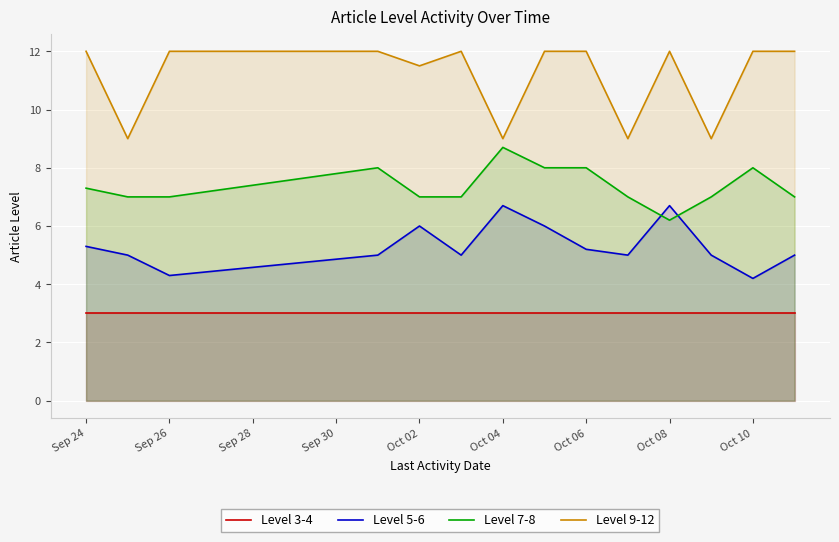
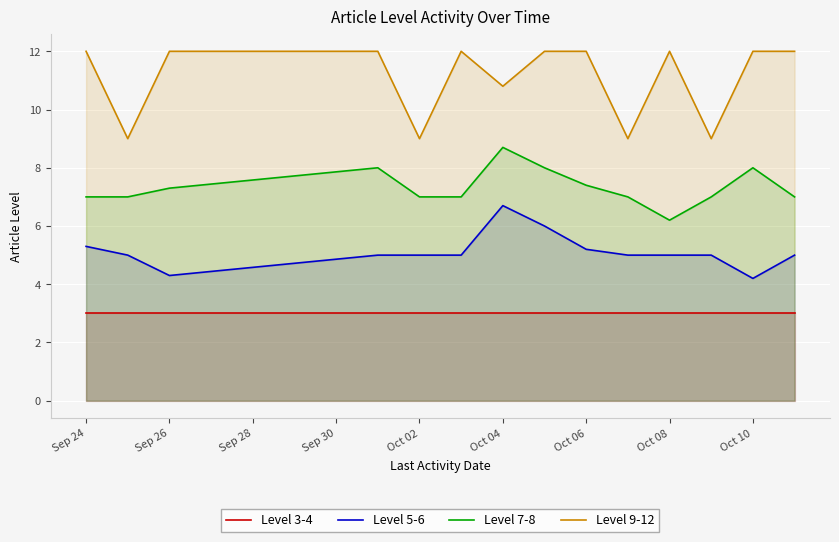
Level 7-8, Sep 24: 7.3 -> 7.0
Level 7-8, Sep 26: 7.0 -> 7.3
Level 5-6, Oct 02: 6 -> 5
Level 9-12, Oct 02: 11.5 -> 9.0
Level 9-12, Oct 04: 9.0 -> 10.8
Level 7-8, Oct 06: 8.0 -> 7.4
Level 5-6, Oct 08: 6.7 -> 5.0
